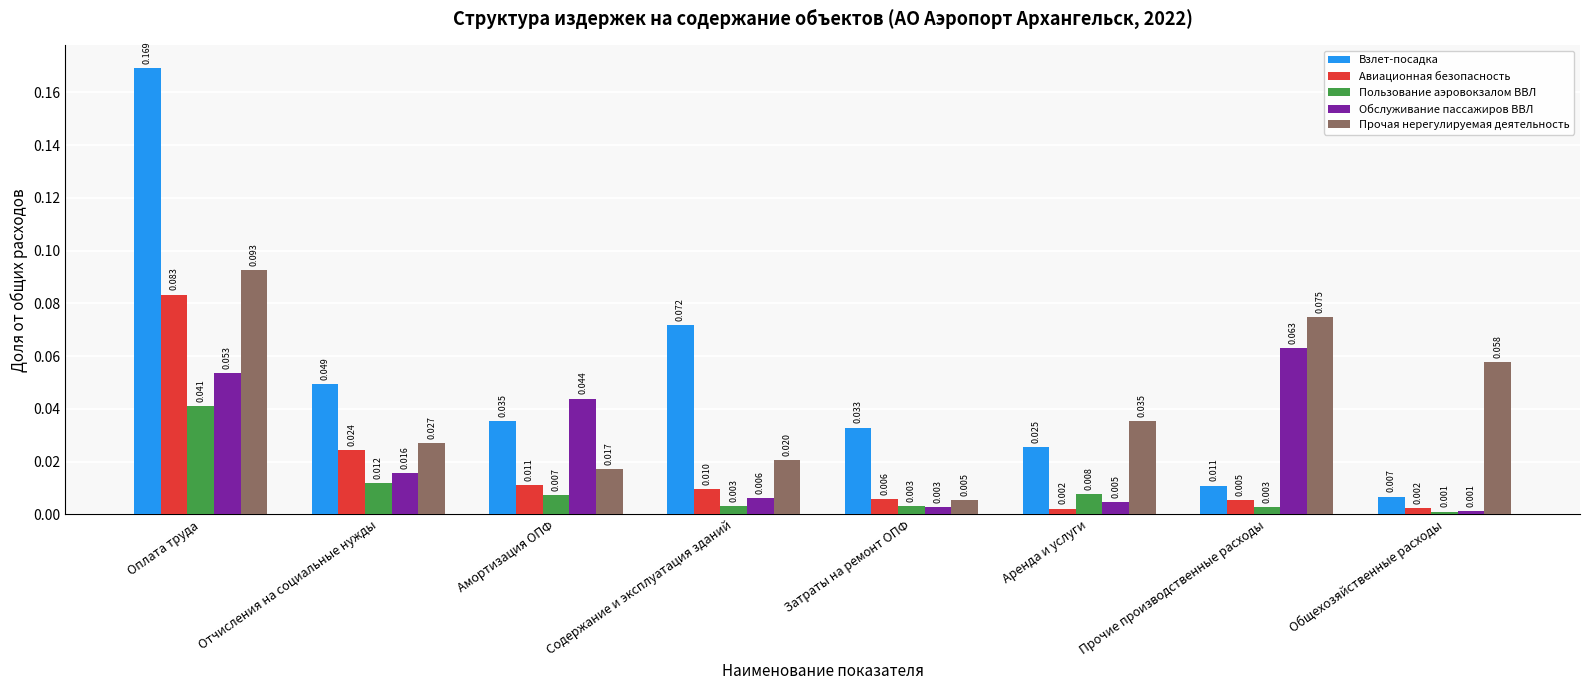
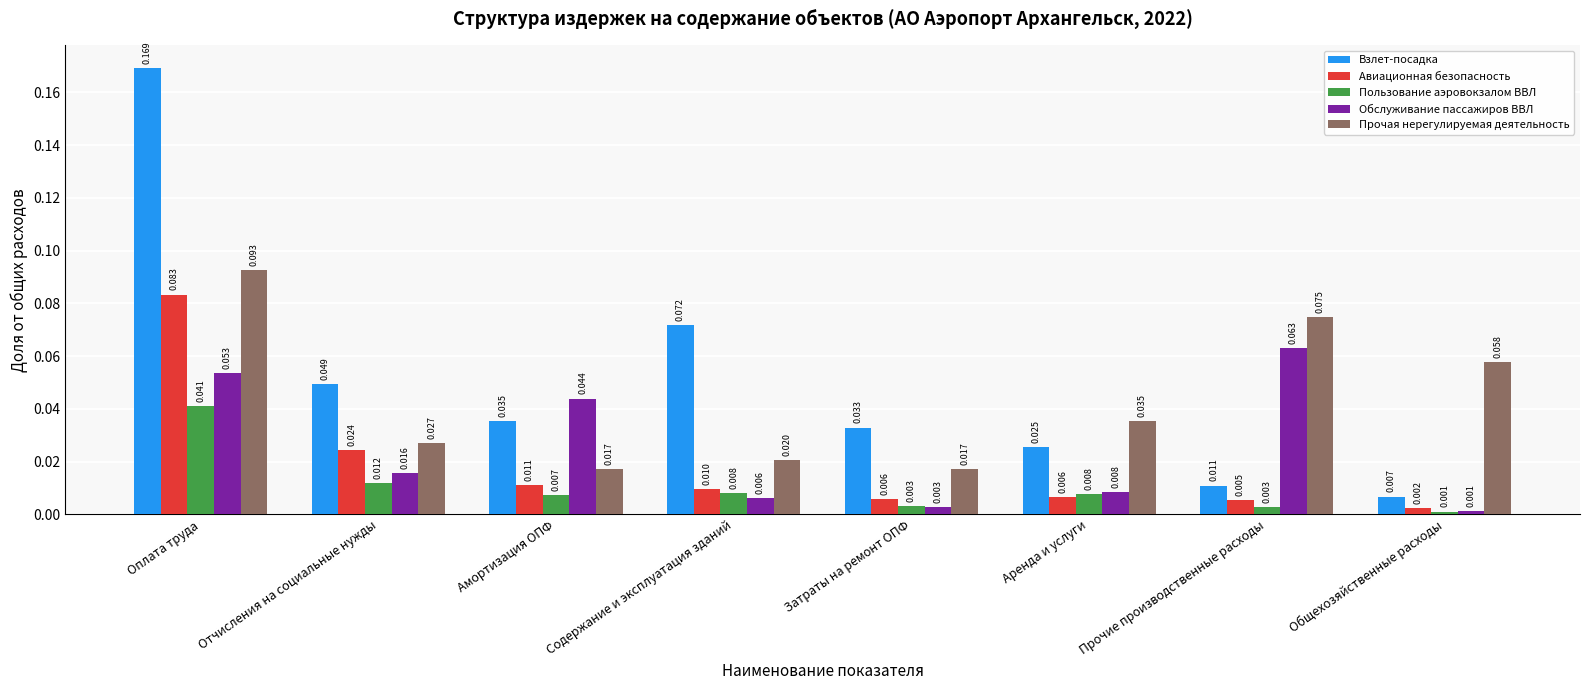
Пользование аэровокзалом ВВЛ, Содержание и эксплуатация зданий: 0.003 -> 0.008
Прочая нерегулируемая деятельность, Затраты на ремонт ОПФ: 0.005 -> 0.017
Авиационная безопасность, Аренда и услуги: 0.002 -> 0.006
Обслуживание пассажиров ВВЛ, Аренда и услуги: 0.005 -> 0.008
